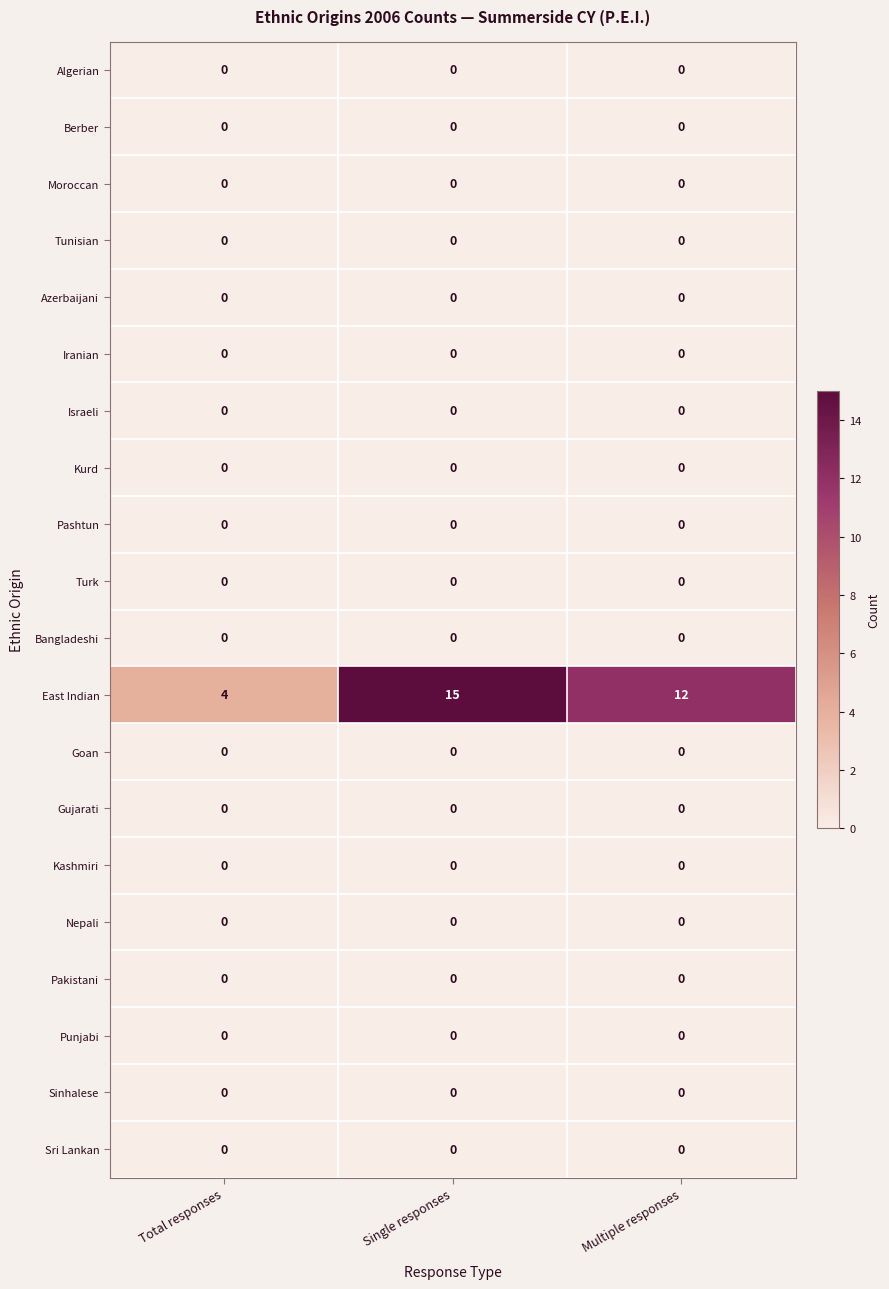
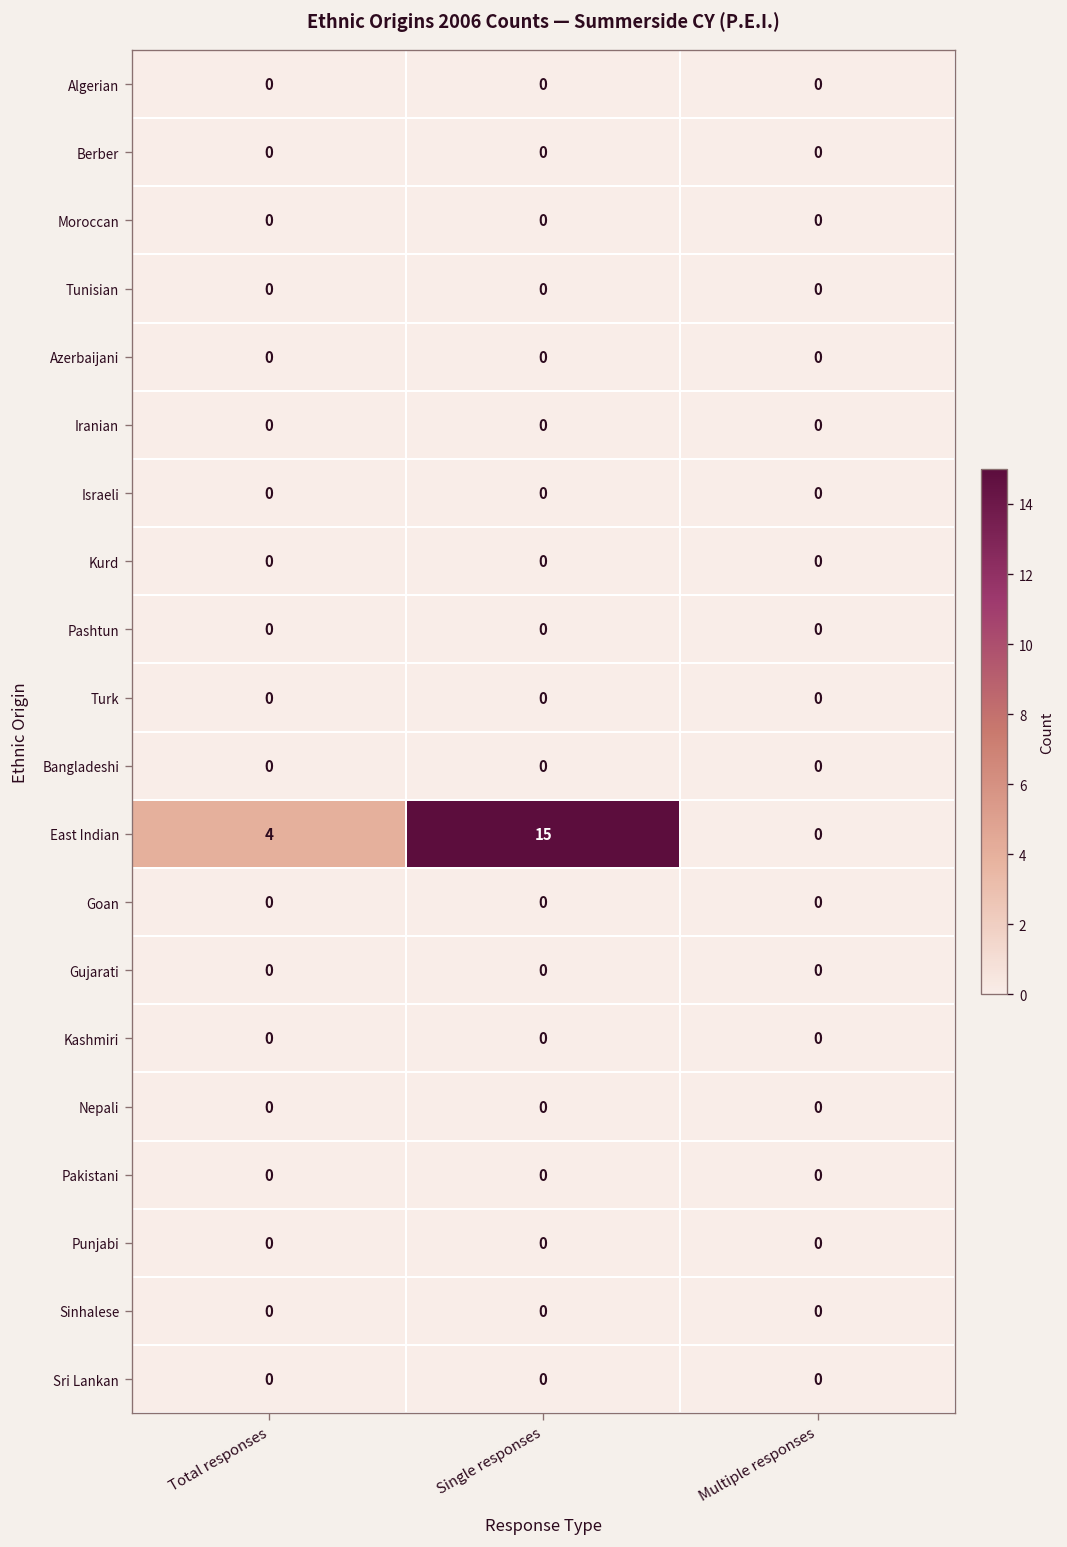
East Indian, Multiple responses: 12 -> 0
